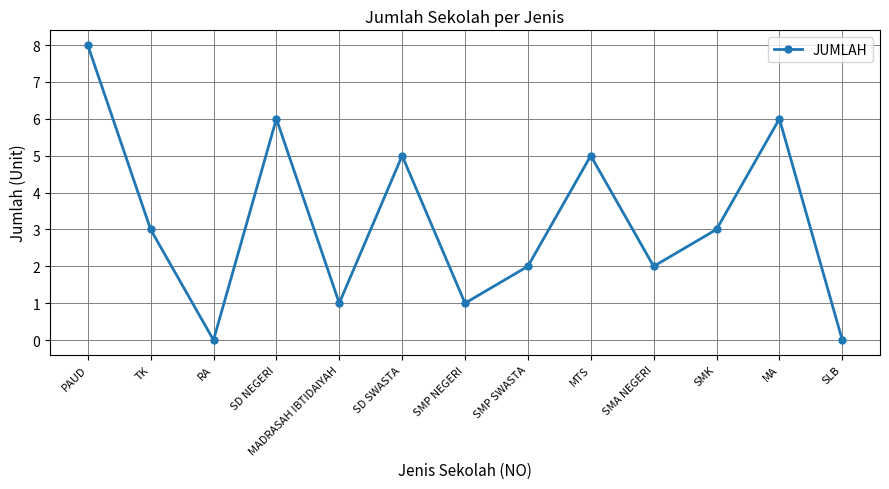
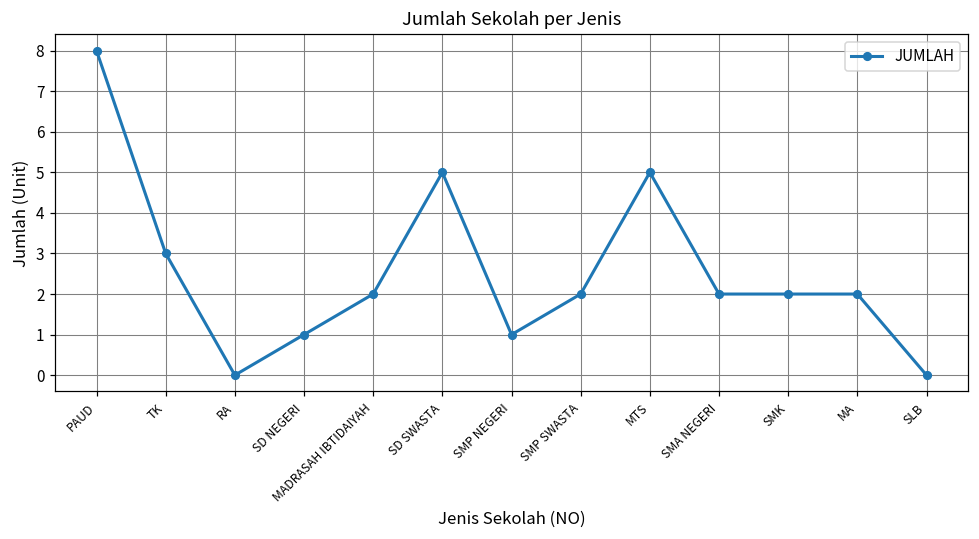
SD NEGERI: 6 -> 1
MADRASAH IBTIDAIYAH: 1 -> 2
SMK: 3 -> 2
MA: 6 -> 2
